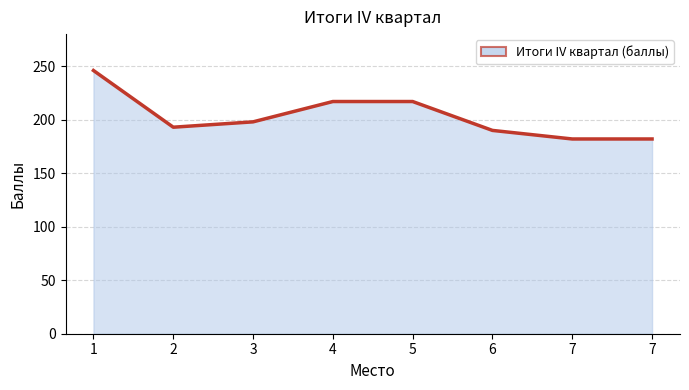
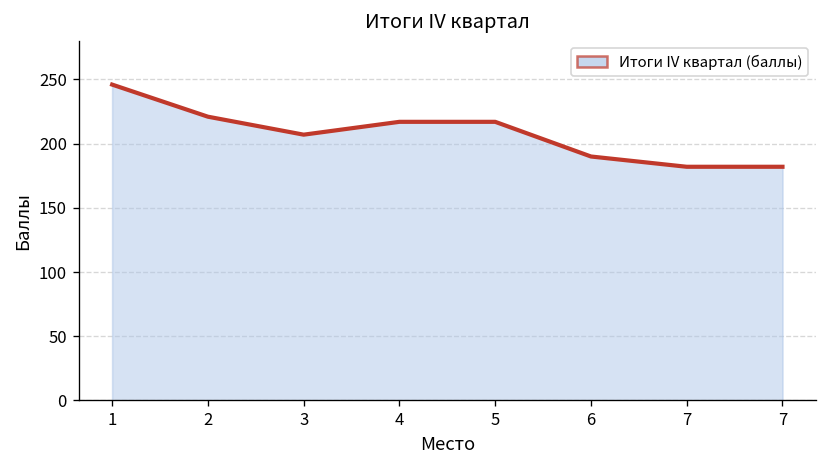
2: 193 -> 221
3: 198 -> 207
